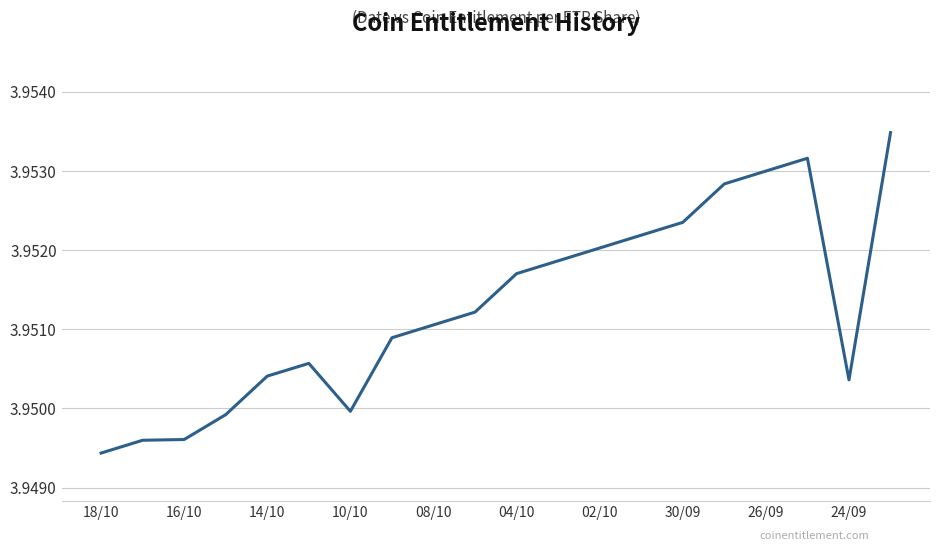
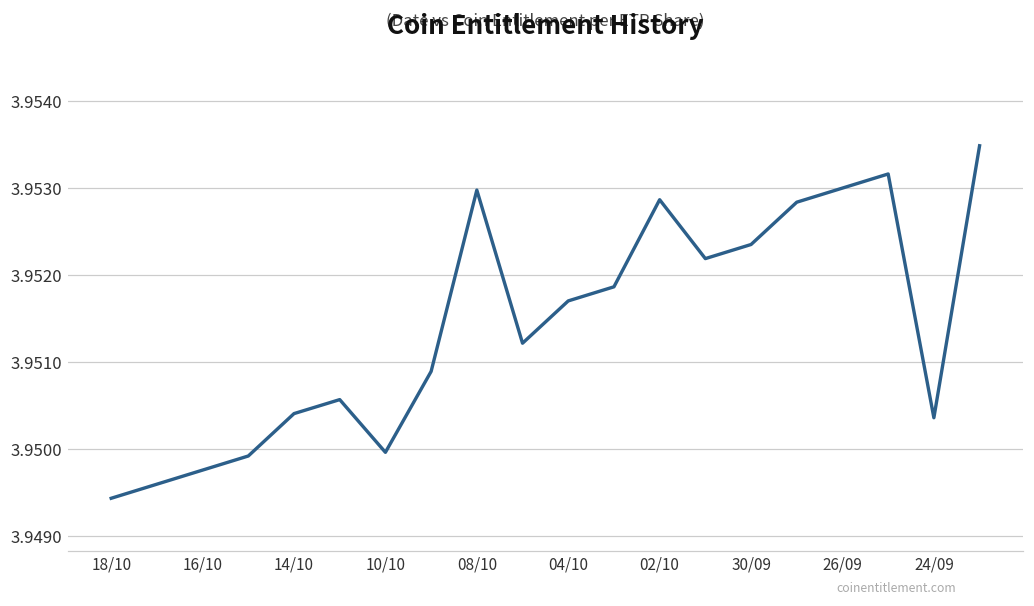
16/10: 3.9496 -> 3.9498
08/10: 3.9511 -> 3.9530
02/10: 3.9520 -> 3.9529
